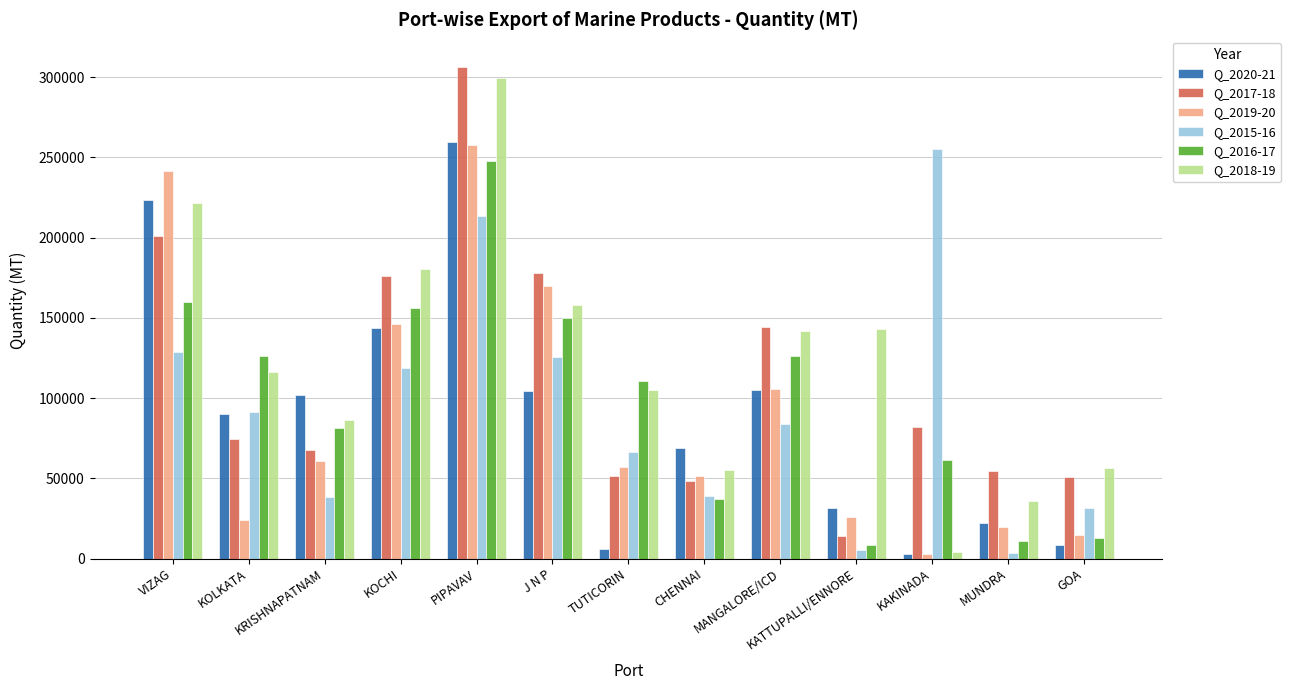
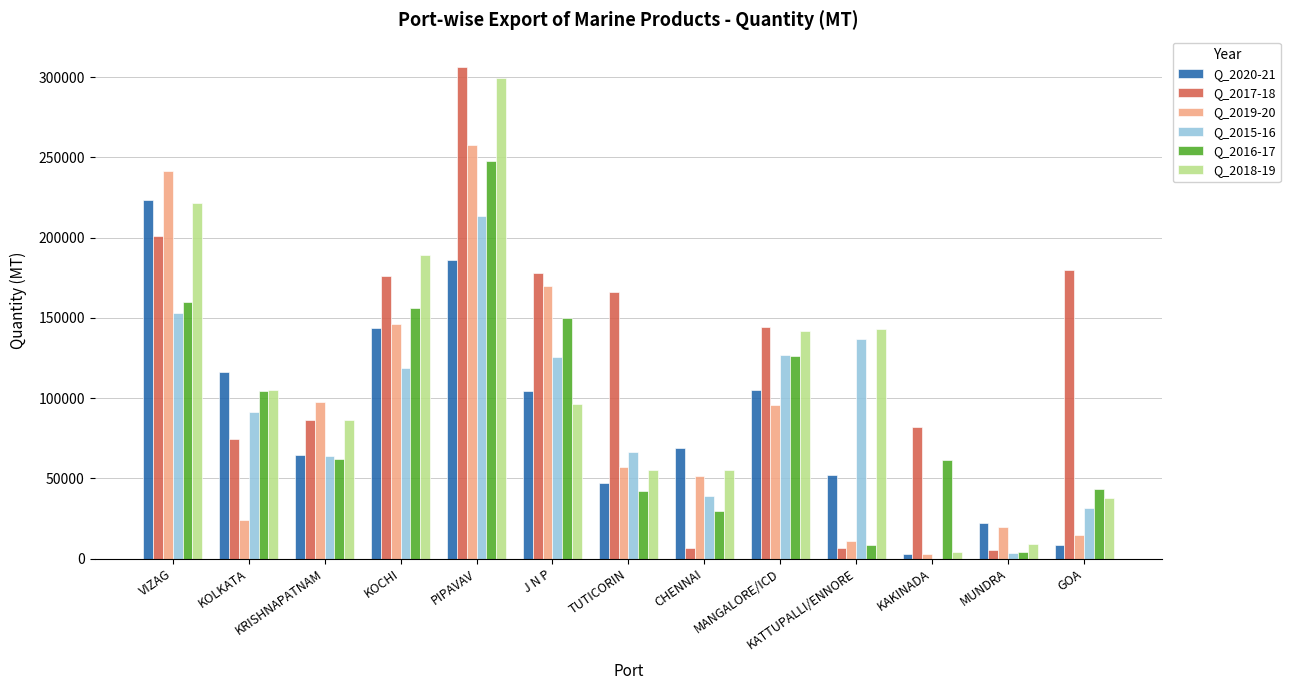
Q_2015-16, VIZAG: 129000 -> 153000
Q_2020-21, KOLKATA: 90000 -> 116000
Q_2016-17, KOLKATA: 126000 -> 105000
Q_2018-19, KOLKATA: 116000 -> 105000
Q_2020-21, KRISHNAPATNAM: 102000 -> 64000
Q_2017-18, KRISHNAPATNAM: 68000 -> 86000
Q_2019-20, KRISHNAPATNAM: 61000 -> 98000
Q_2015-16, KRISHNAPATNAM: 38000 -> 64000
Q_2016-17, KRISHNAPATNAM: 81000 -> 62000
Q_2018-19, KOCHI: 180000 -> 189000
Q_2020-21, PIPAVAV: 260000 -> 186000
Q_2018-19, J N P: 158000 -> 96000
Q_2020-21, TUTICORIN: 6000 -> 47000
Q_2017-18, TUTICORIN: 52000 -> 166000
Q_2016-17, TUTICORIN: 110000 -> 42000
Q_2018-19, TUTICORIN: 105000 -> 55000
Q_2017-18, CHENNAI: 48000 -> 7000
Q_2016-17, CHENNAI: 37000 -> 30000
Q_2019-20, MANGALORE/ICD: 106000 -> 96000
Q_2015-16, MANGALORE/ICD: 84000 -> 127000
Q_2020-21, KATTUPALLI/ENNORE: 31000 -> 52000
Q_2017-18, KATTUPALLI/ENNORE: 14000 -> 7000
Q_2019-20, KATTUPALLI/ENNORE: 26000 -> 11000
Q_2015-16, KATTUPALLI/ENNORE: 5000 -> 137000
Q_2015-16, KAKINADA: 255000 -> 0
Q_2017-18, MUNDRA: 55000 -> 5000
Q_2016-17, MUNDRA: 11000 -> 4000
Q_2018-19, MUNDRA: 36000 -> 9000
Q_2017-18, GOA: 51000 -> 180000
Q_2016-17, GOA: 13000 -> 43000
Q_2018-19, GOA: 56000 -> 38000
